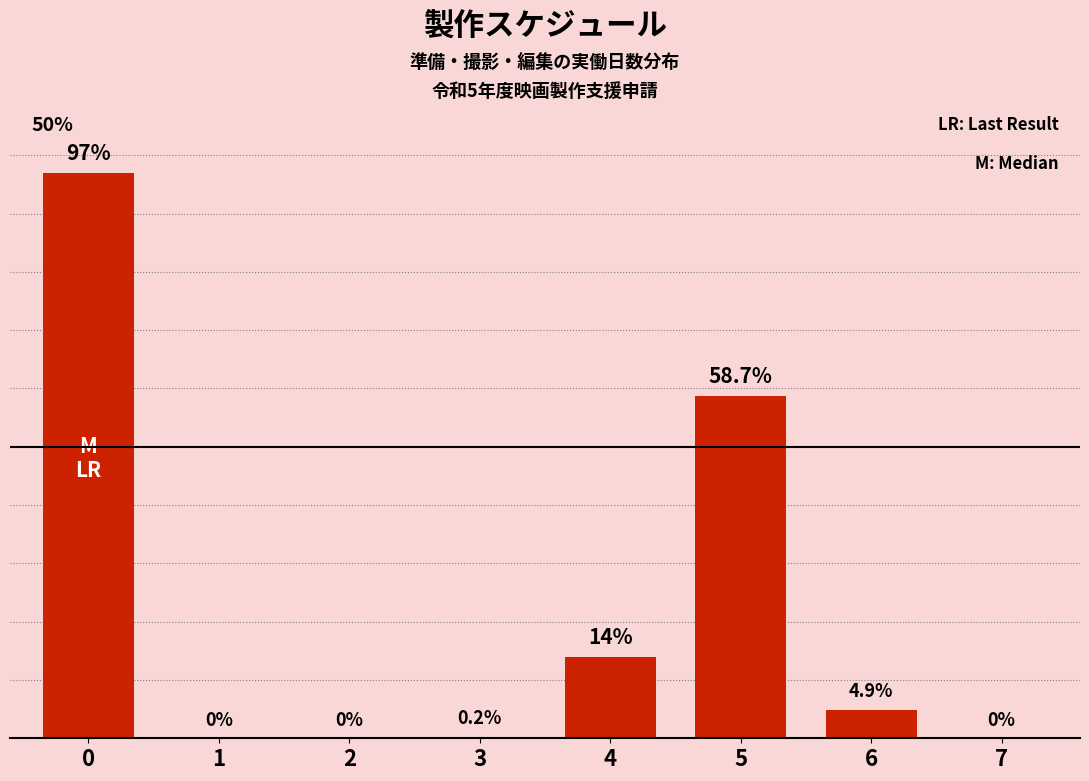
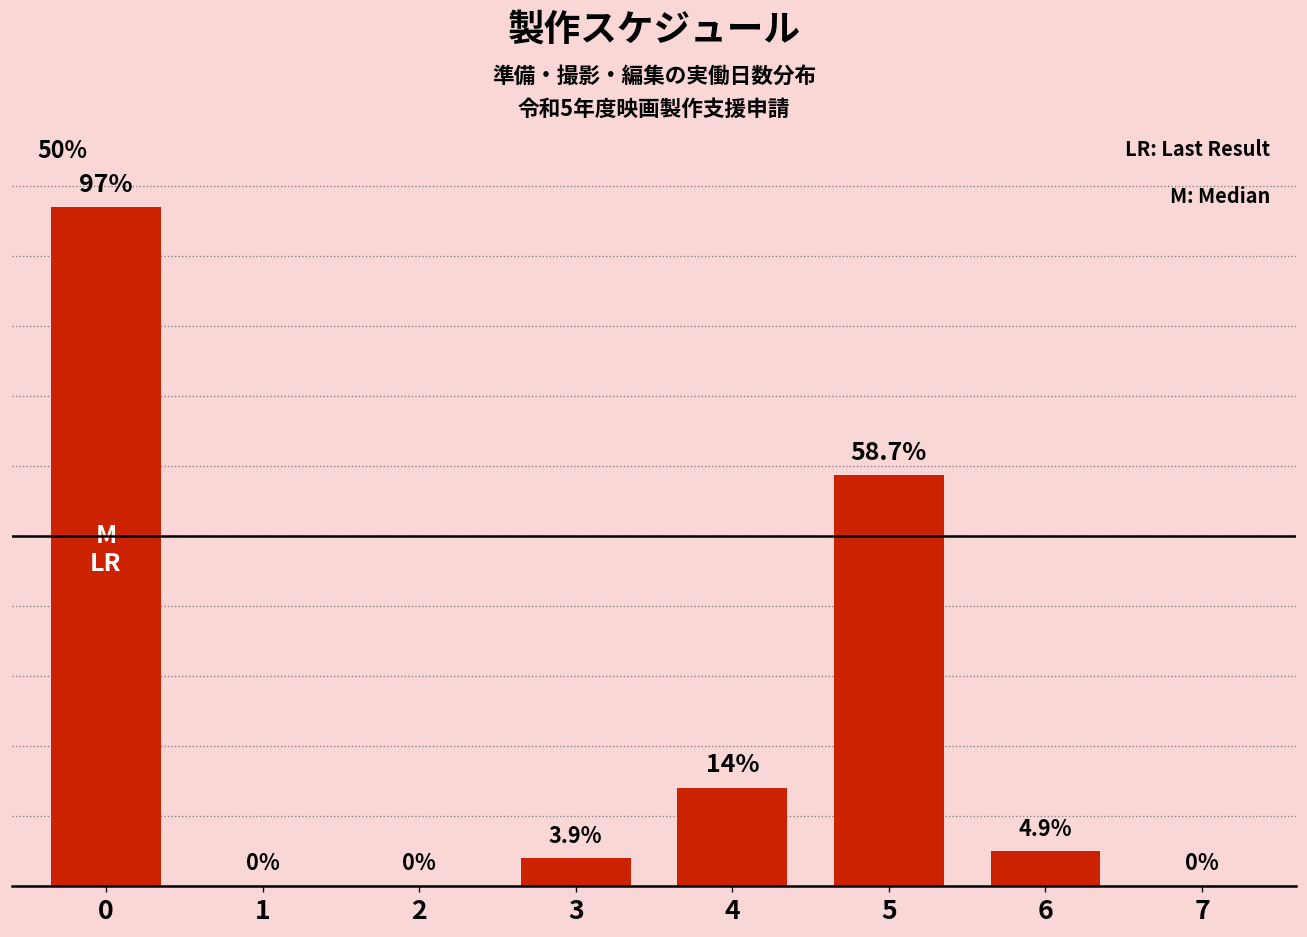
3: 0.2% -> 3.9%
